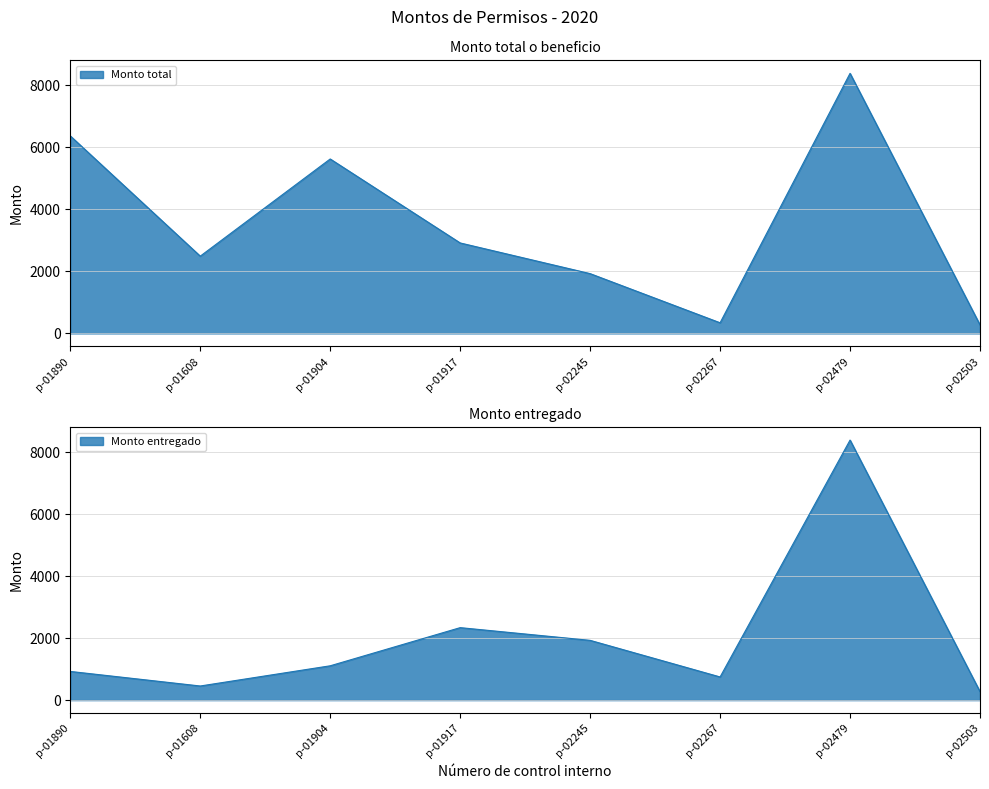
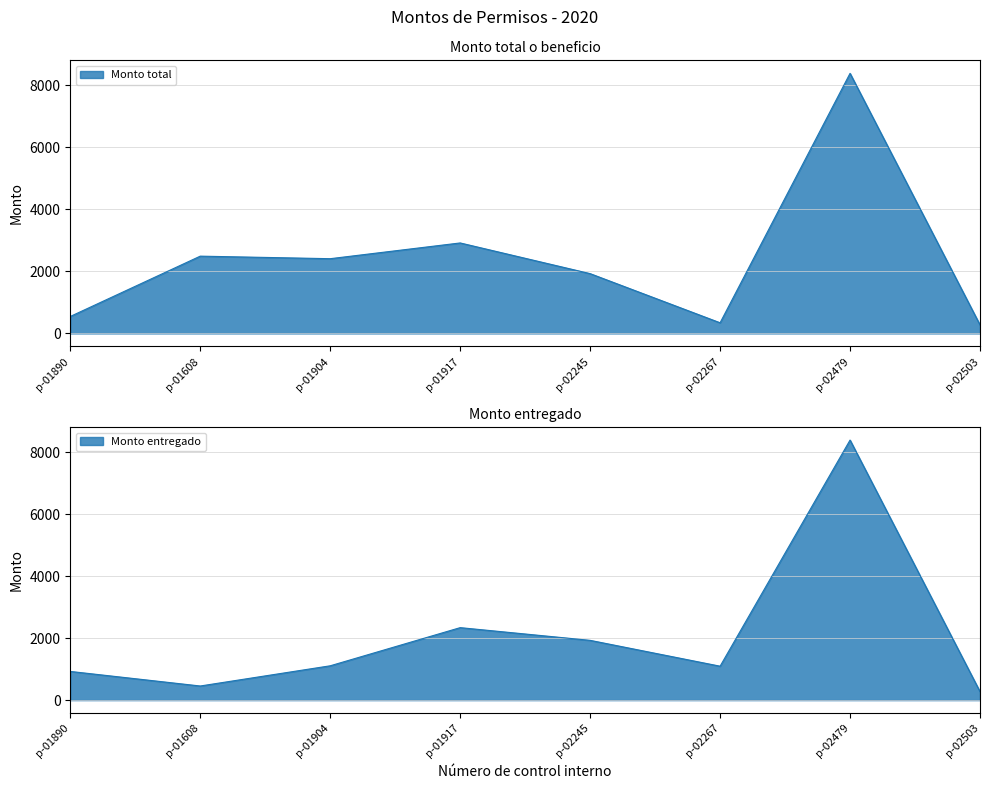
Monto total o beneficio, p-01890: 6400 -> 500
Monto total o beneficio, p-01904: 5600 -> 2400
Monto entregado, p-02267: 700 -> 1100
